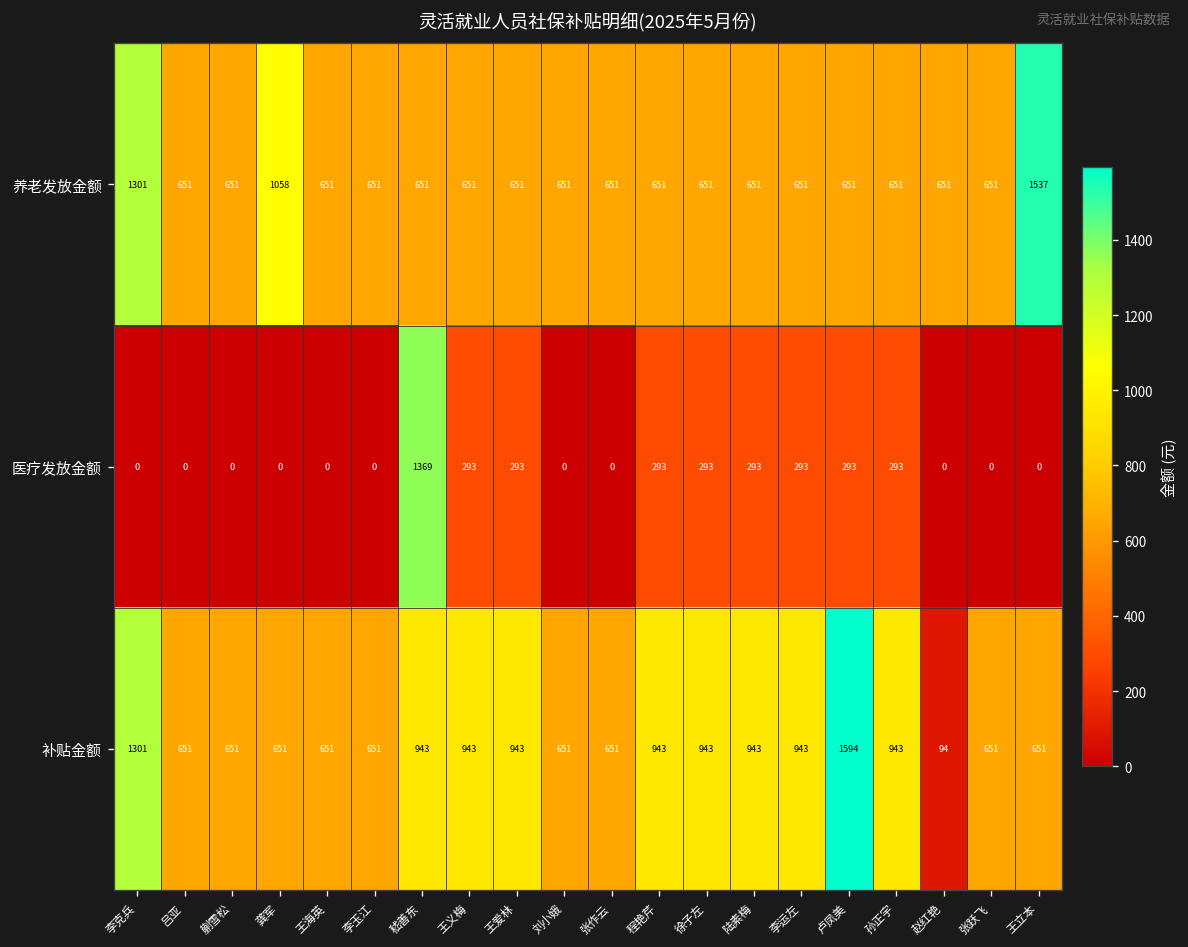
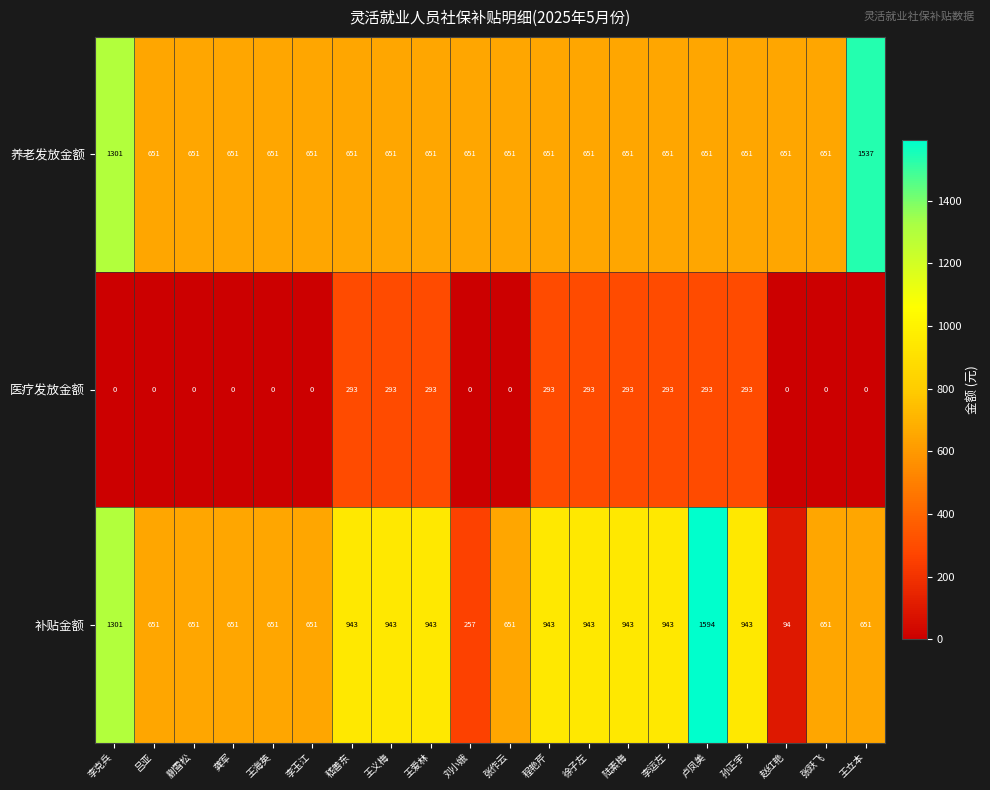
养老发放金额, 龚军: 1058 -> 651
医疗发放金额, 嵇善东: 1369 -> 293
补贴金额, 刘小娥: 651 -> 257
